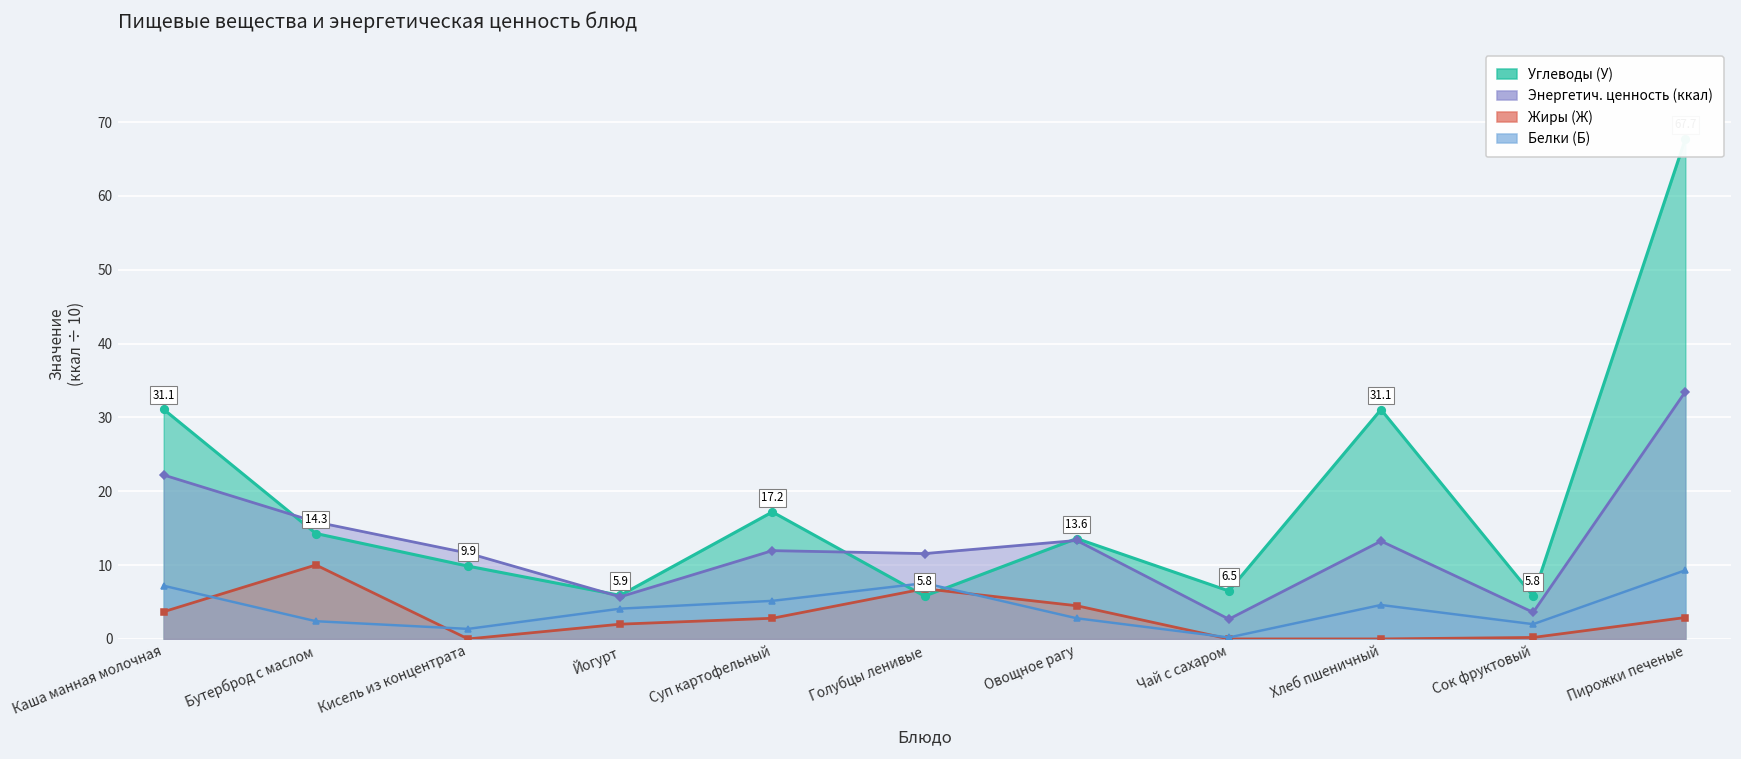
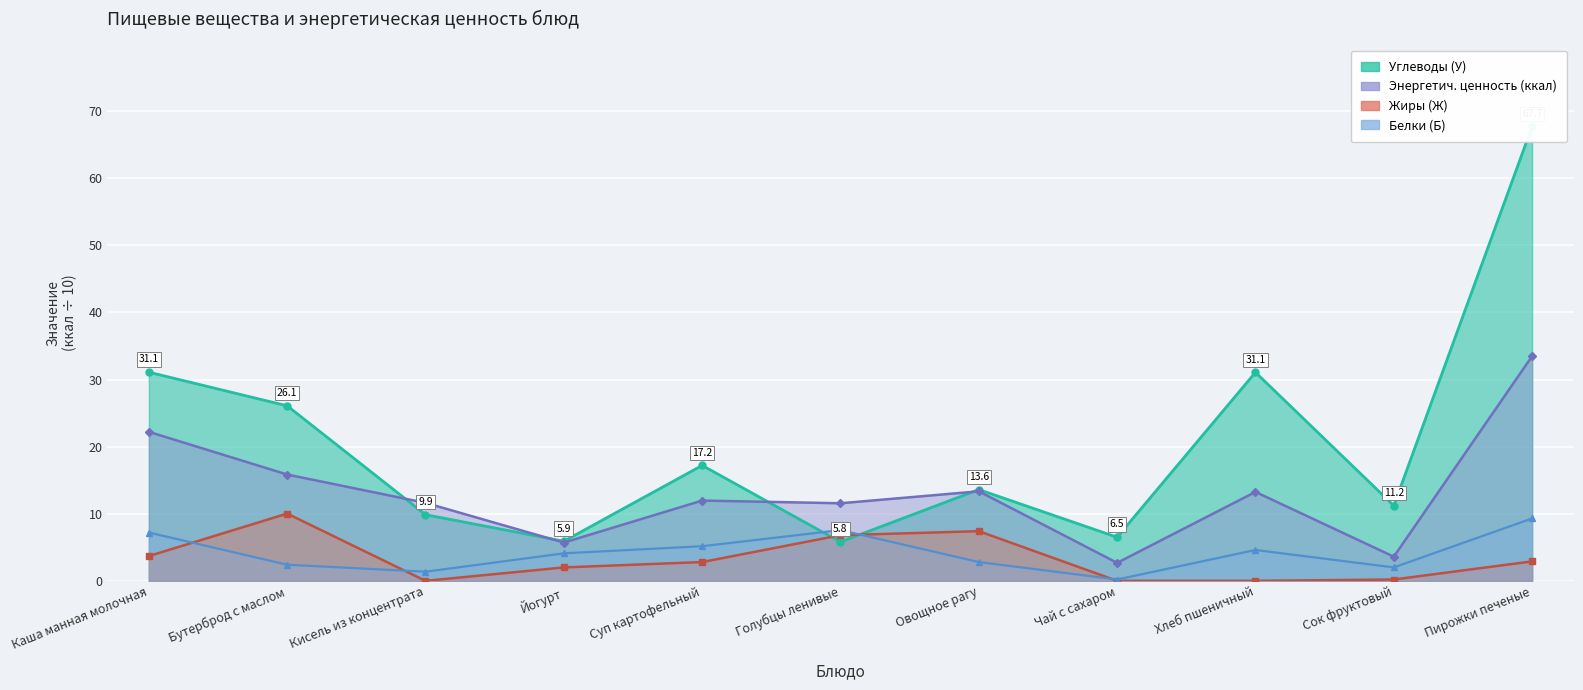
Углеводы (У), Бутерброд с маслом: 14.3 -> 26.1
Жиры (Ж), Овощное рагу: 5 -> 7
Углеводы (У), Сок фруктовый: 5.8 -> 11.2
